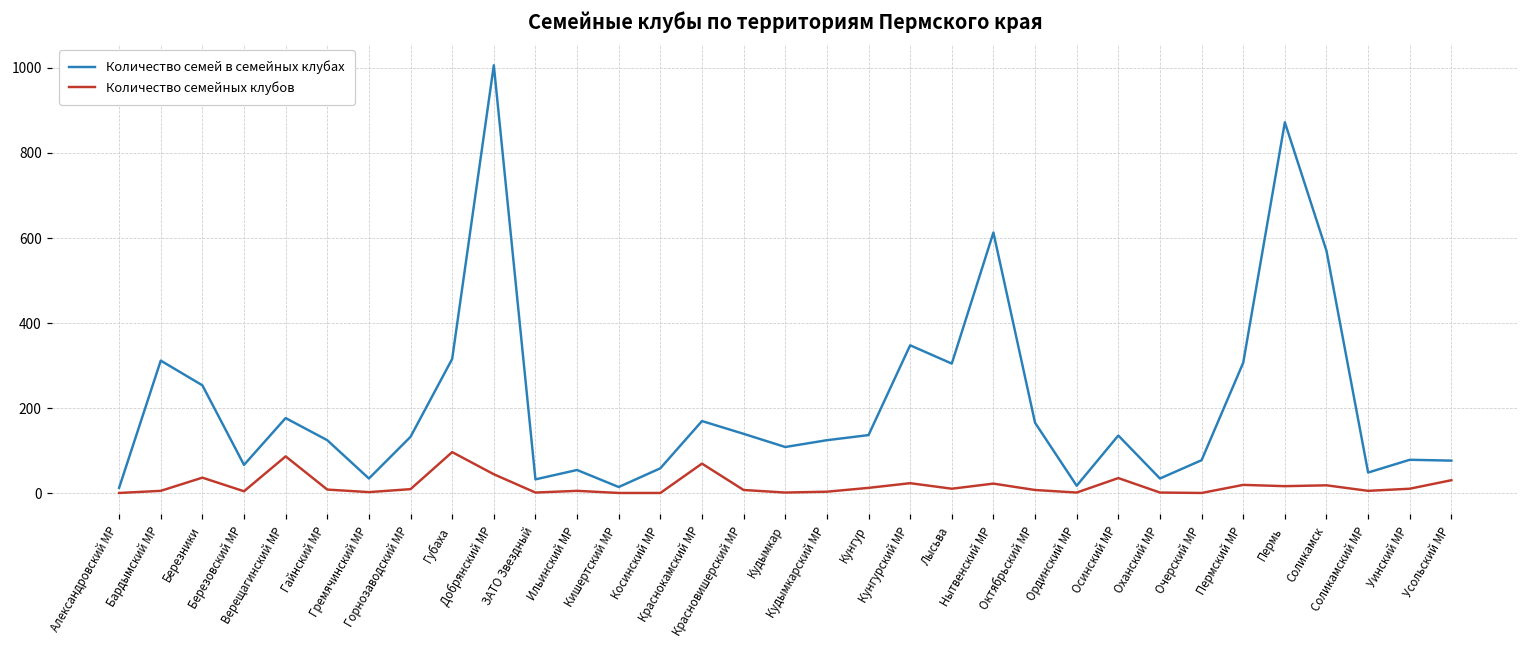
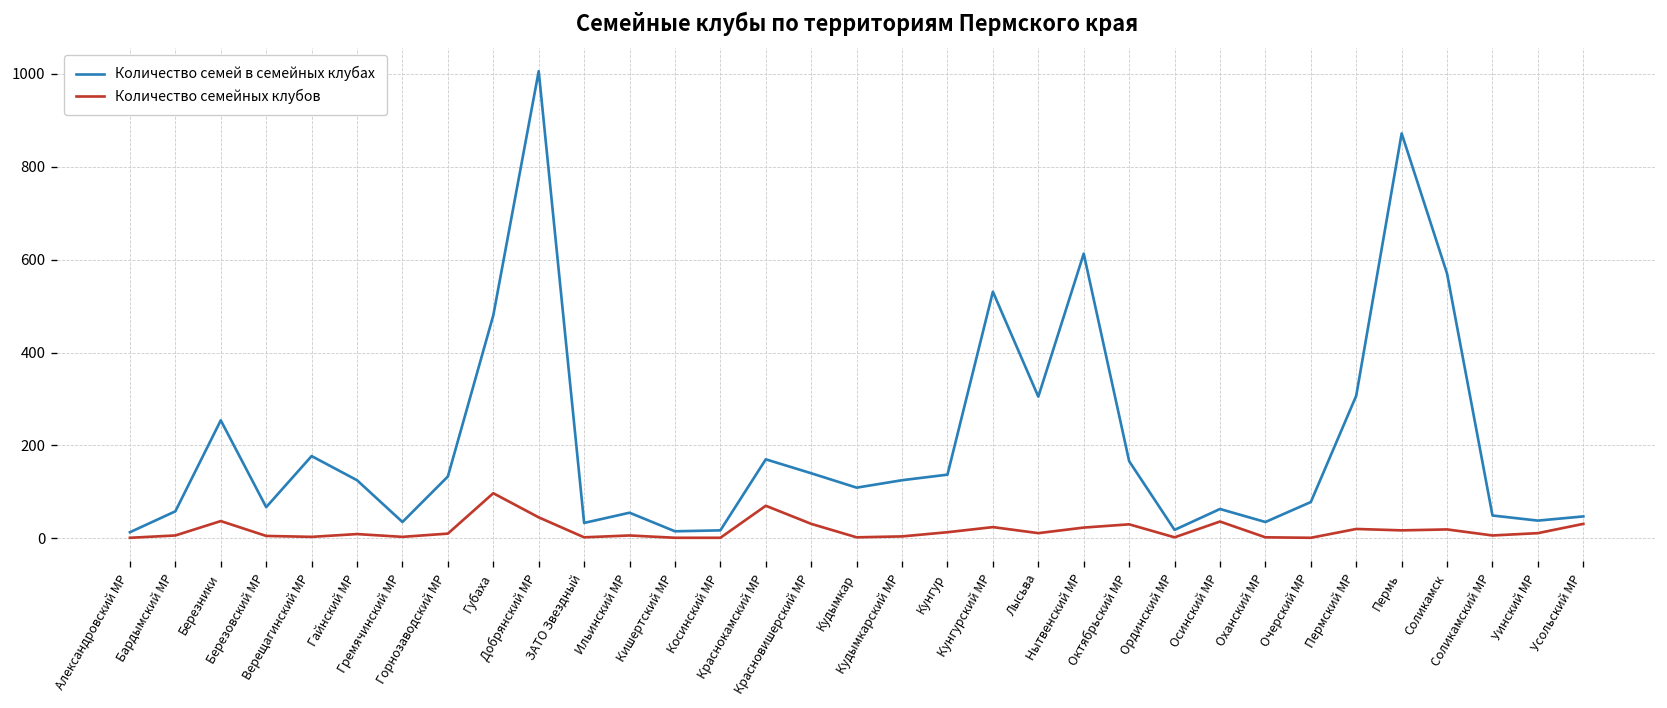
Количество семей в семейных клубах, Бардымский МР: 310 -> 60
Количество семейных клубов, Верещагинский МР: 90 -> 0
Количество семей в семейных клубах, Губаха: 320 -> 480
Количество семей в семейных клубах, Косинский МР: 60 -> 20
Количество семейных клубов, Красновишерский МР: 10 -> 30
Количество семей в семейных клубах, Кунгурский МР: 350 -> 530
Количество семейных клубов, Октябрьский МР: 10 -> 30
Количество семей в семейных клубах, Осинский МР: 140 -> 60
Количество семей в семейных клубах, Уинский МР: 80 -> 40
Количество семей в семейных клубах, Усольский МР: 80 -> 50
